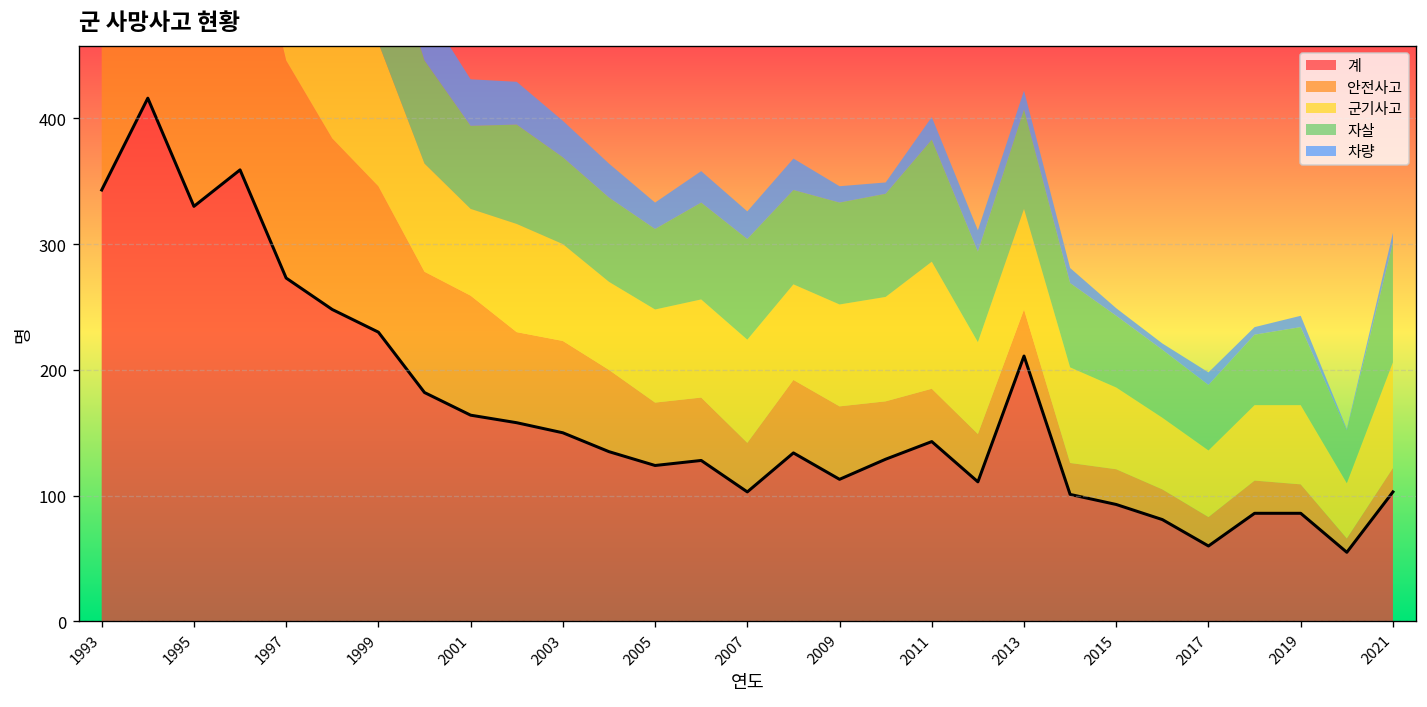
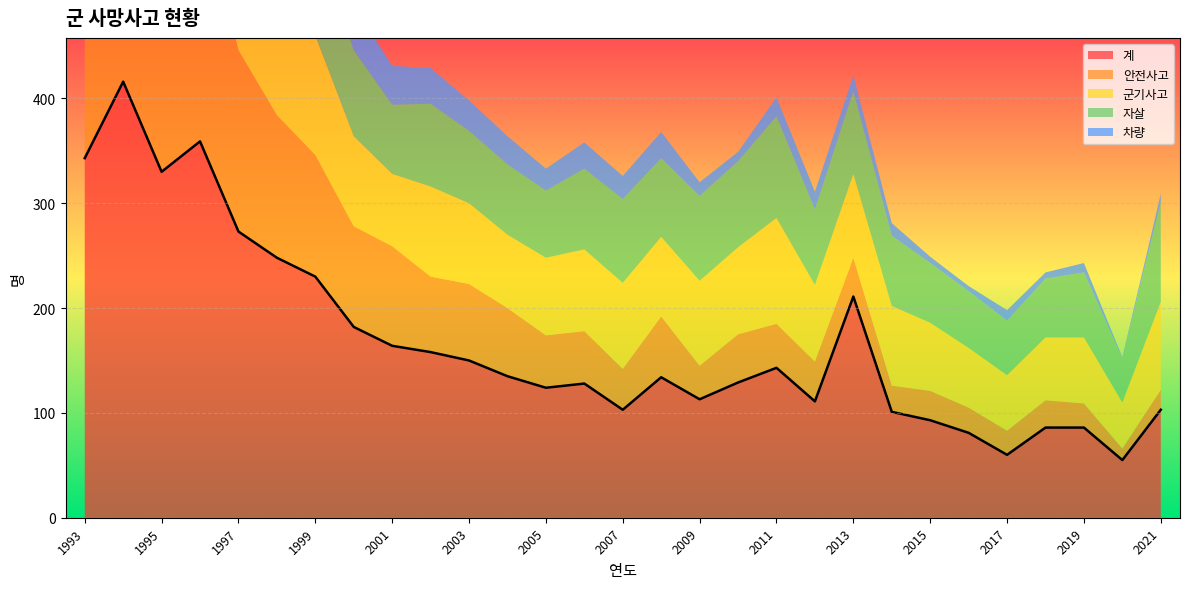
안전사고, 2009: 58 -> 32
